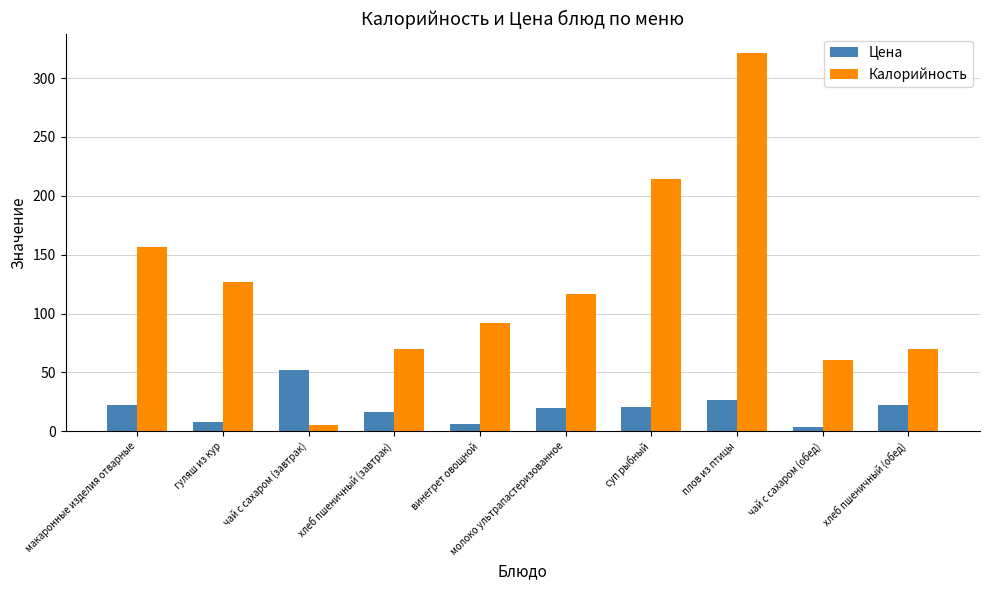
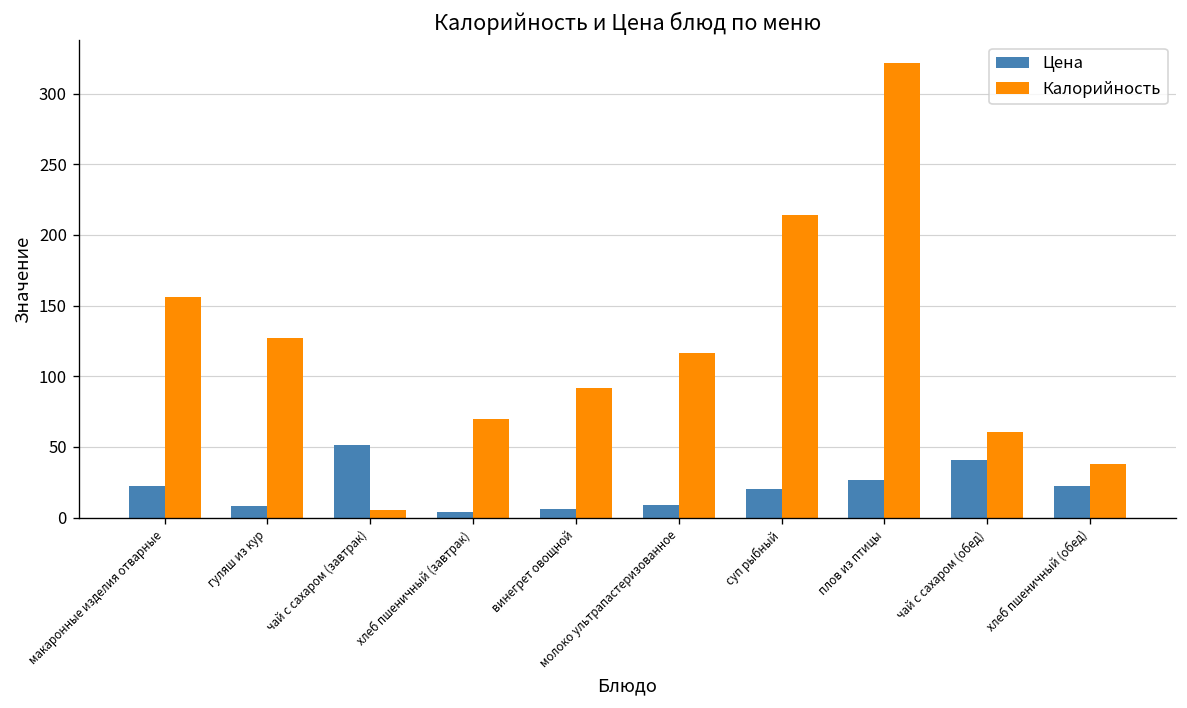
Цена, хлеб пшеничный (завтрак): 16 -> 4
Цена, молоко ультрапастеризованное: 20 -> 9
Цена, чай с сахаром (обед): 4 -> 41
Калорийность, хлеб пшеничный (обед): 70 -> 38
